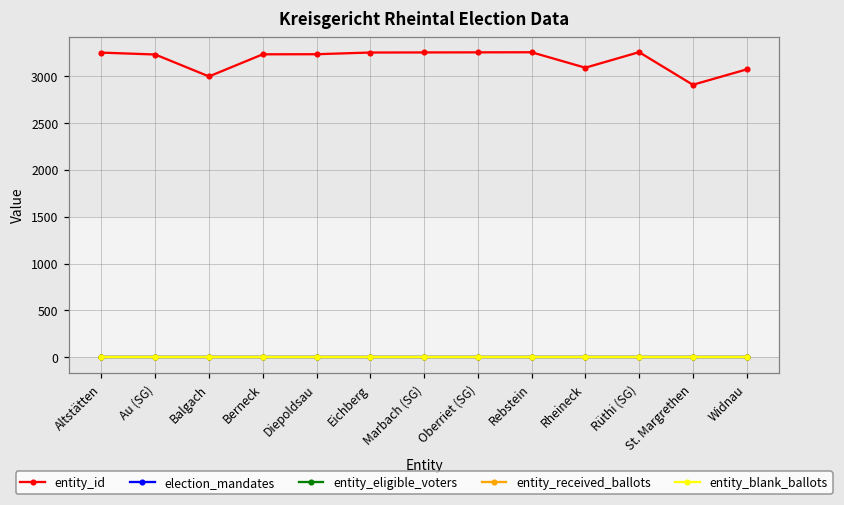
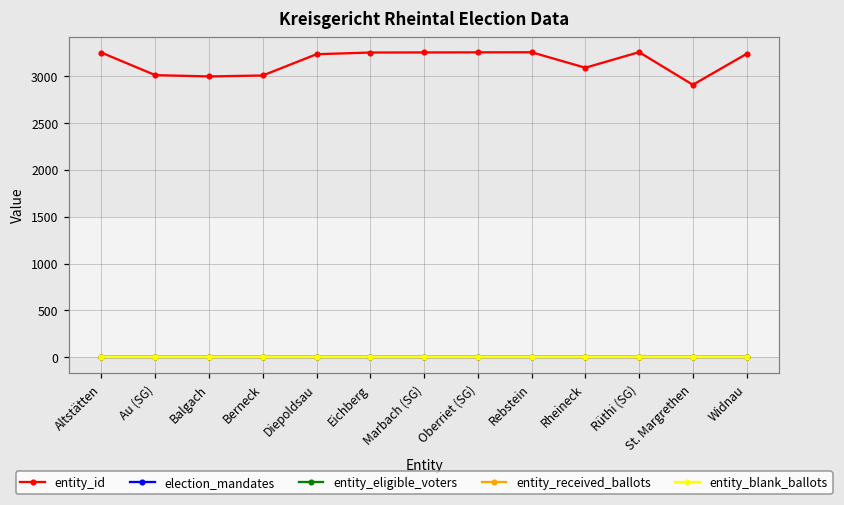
entity_id, Au (SG): 3200 -> 3000
entity_id, Berneck: 3200 -> 3000
entity_id, Widnau: 3100 -> 3200
